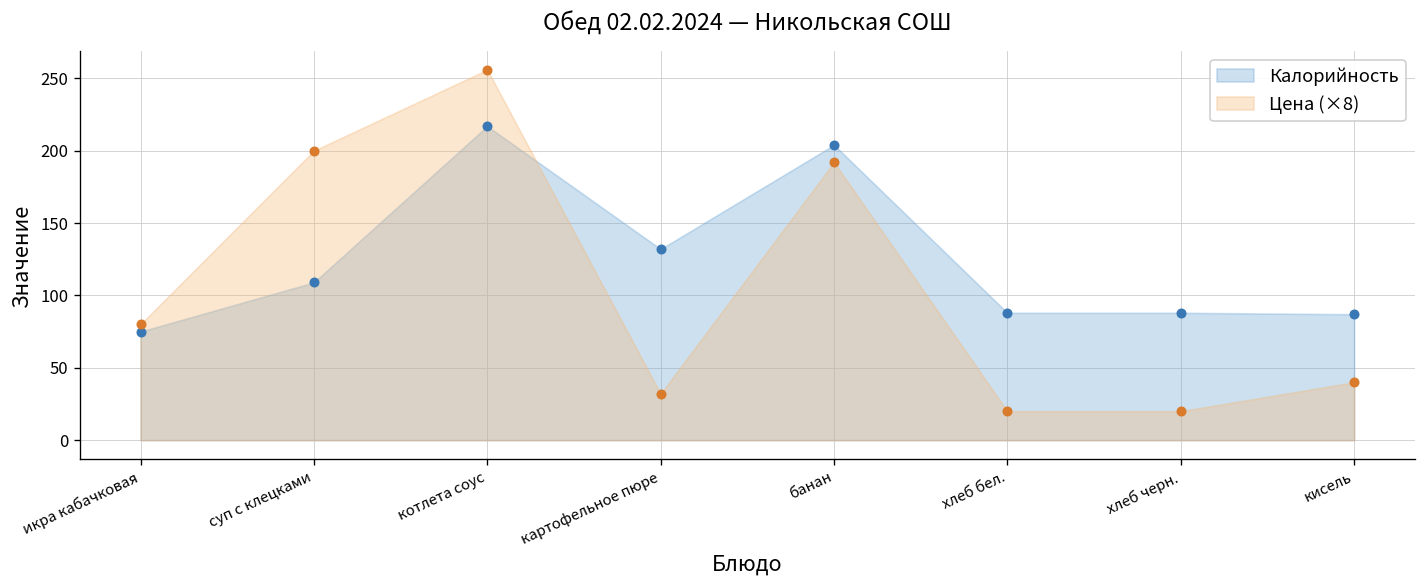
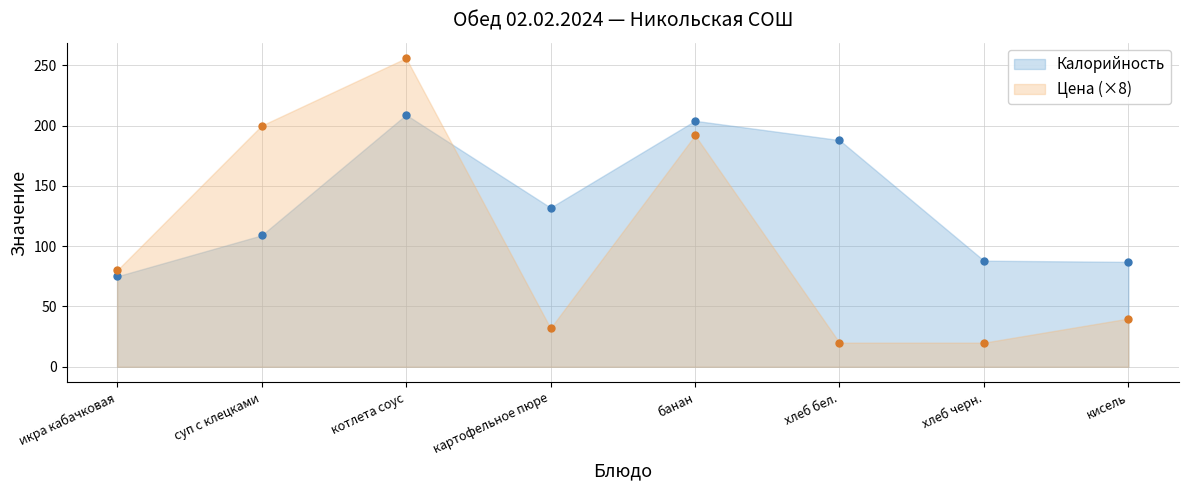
Калорийность, котлета соус: 217 -> 209
Калорийность, хлеб бел.: 88 -> 188
